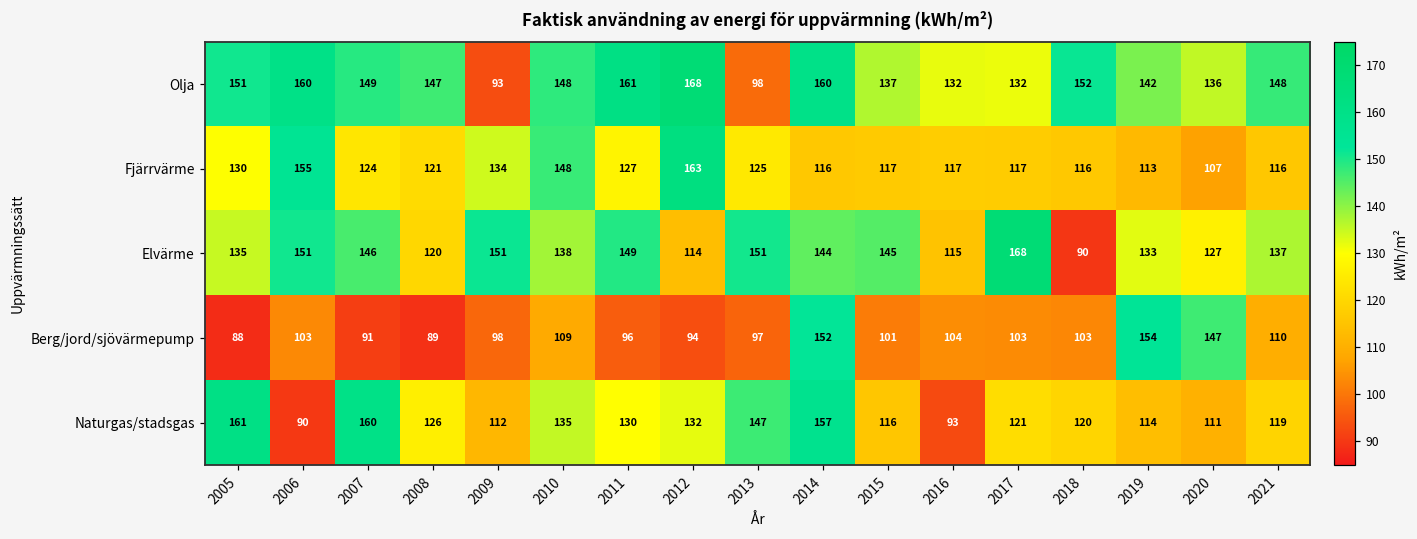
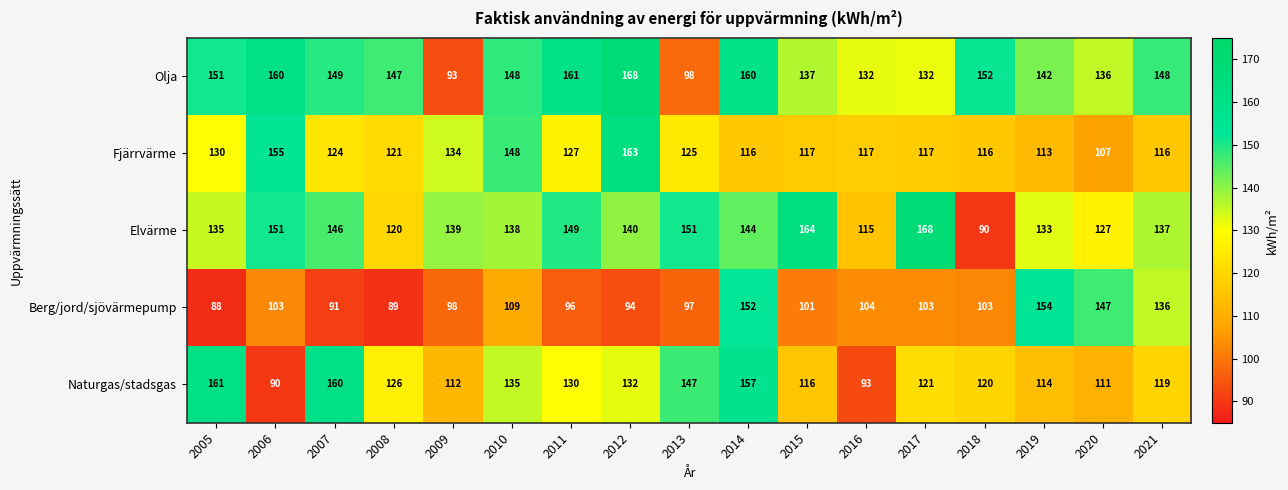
Elvärme, 2009: 151 -> 139
Elvärme, 2012: 114 -> 140
Elvärme, 2015: 145 -> 164
Berg/jord/sjövärmepump, 2021: 110 -> 136
